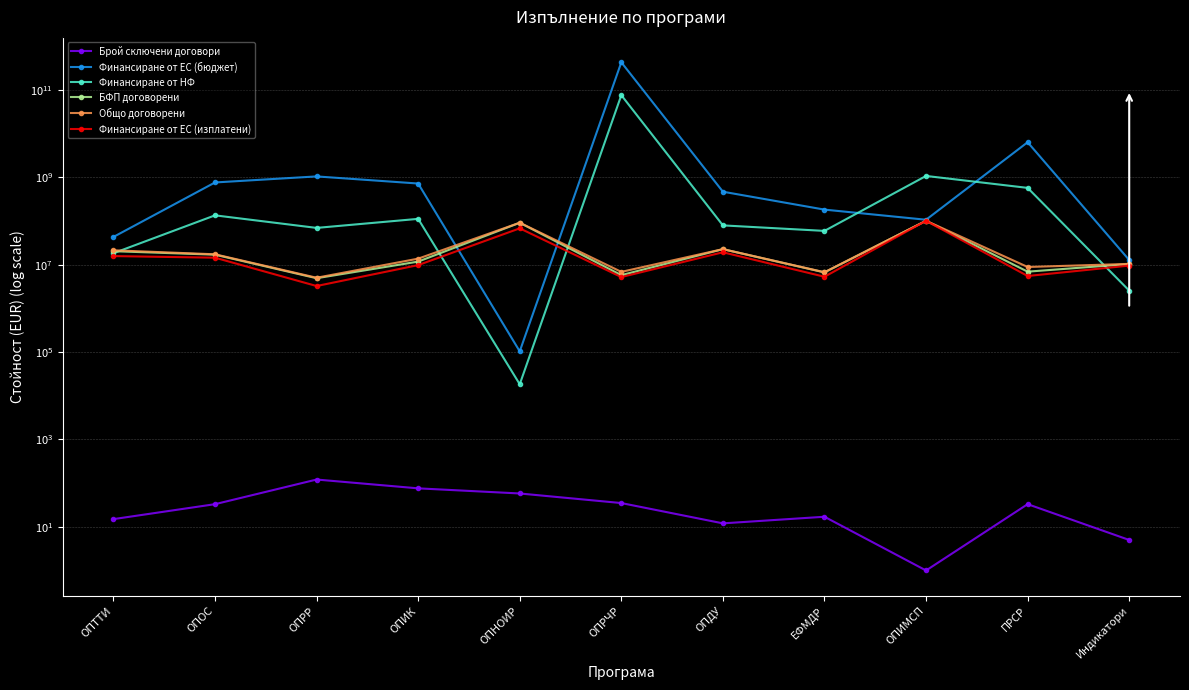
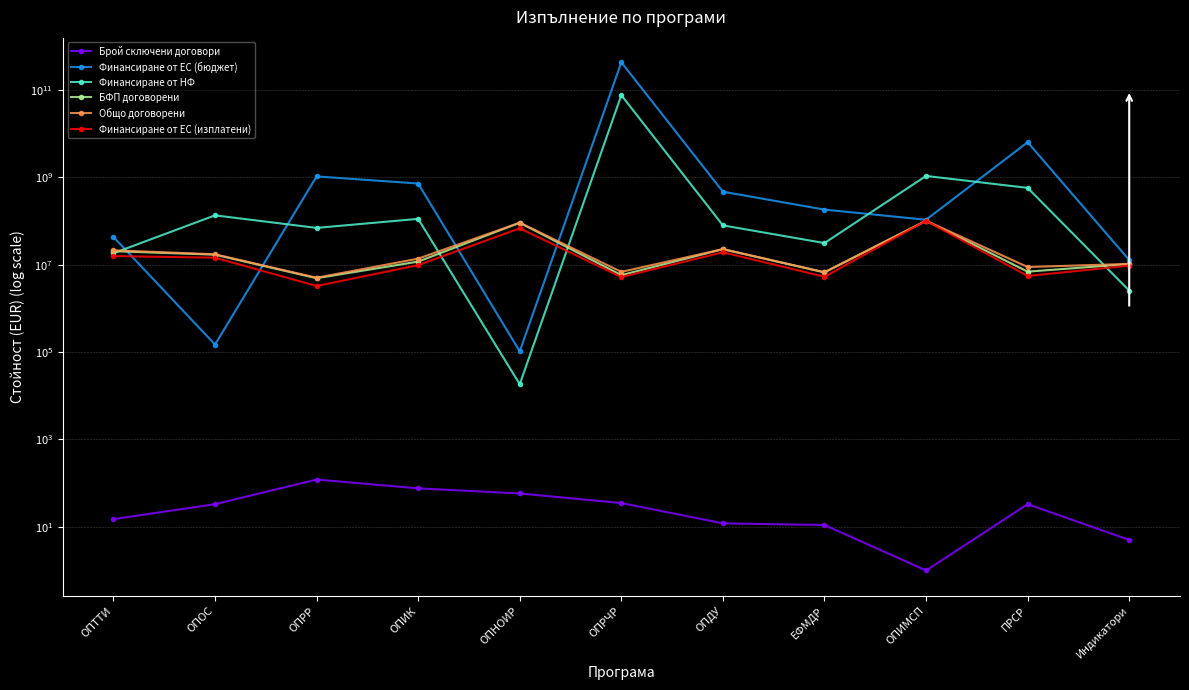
Финансиране от ЕС (бюджет), ОПОС: 800000000 -> 150000
Брой сключени договори, ЕФМДР: 17 -> 11
Финансиране от НФ, ЕФМДР: 60000000 -> 30000000
